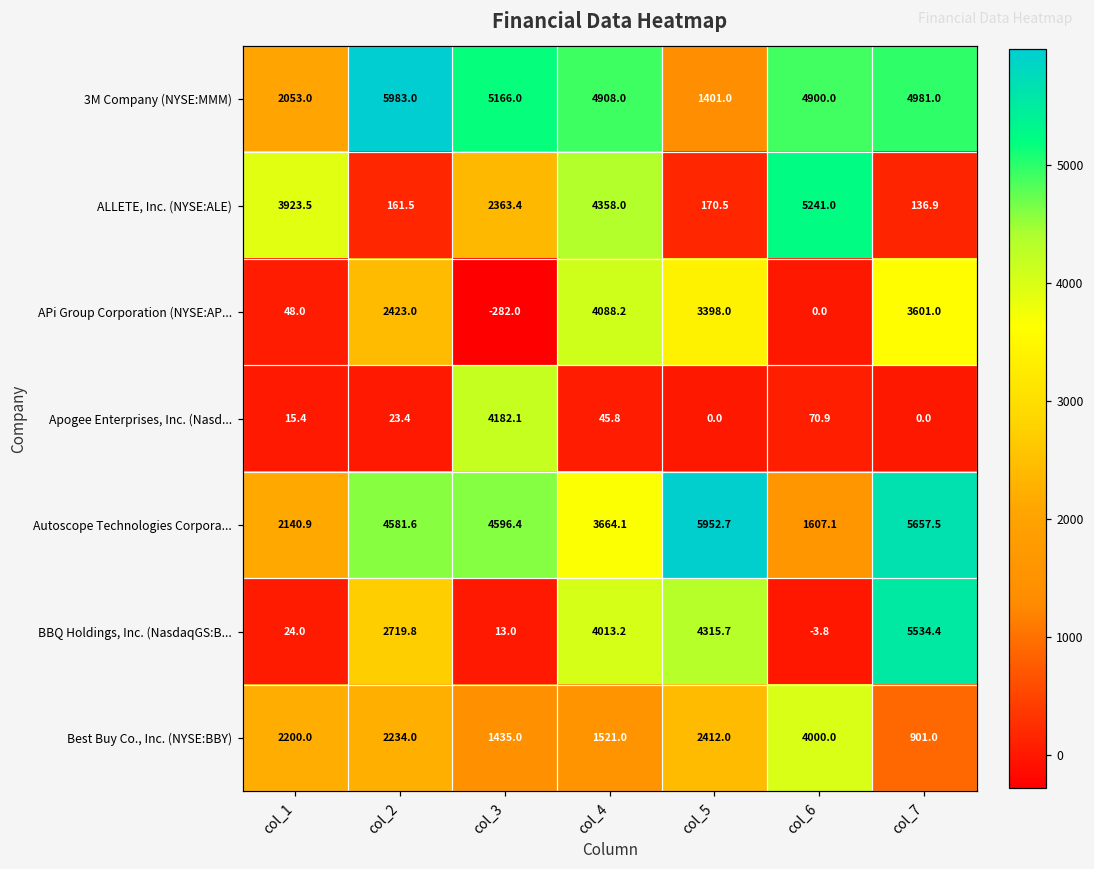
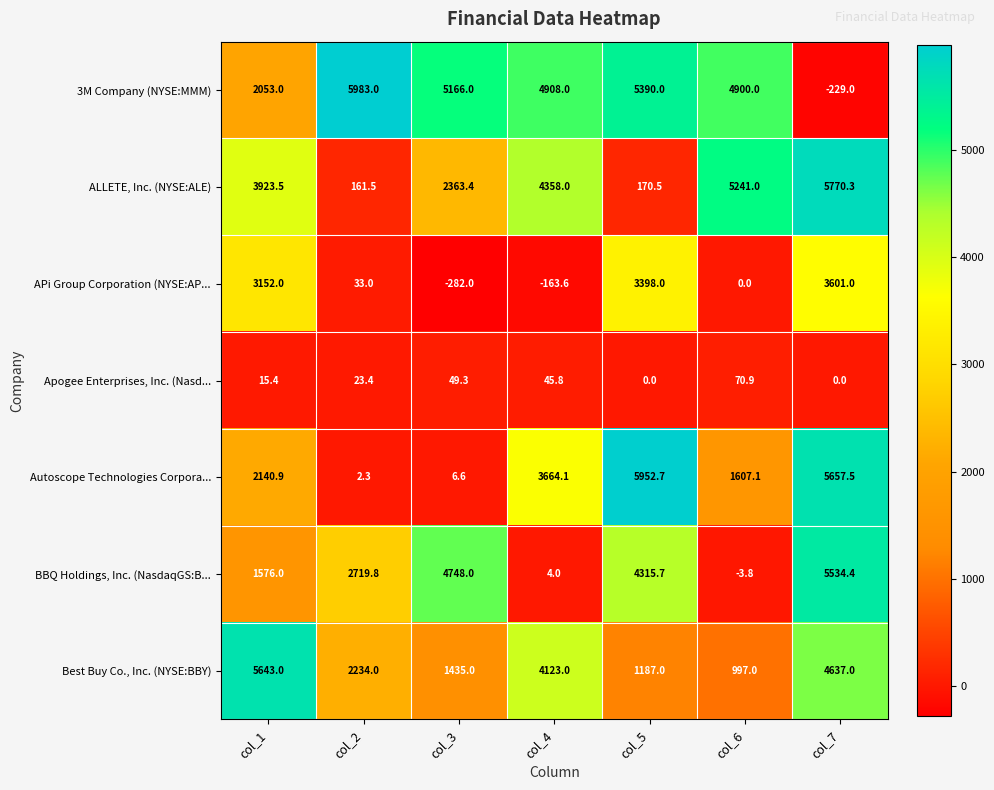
3M Company (NYSE:MMM), col_5: 1401.0 -> 5390.0
3M Company (NYSE:MMM), col_7: 4981.0 -> -229.0
ALLETE, Inc. (NYSE:ALE), col_7: 136.9 -> 5770.3
APi Group Corporation (NYSE:AP..., col_1: 48.0 -> 3152.0
APi Group Corporation (NYSE:AP..., col_2: 2423.0 -> 33.0
APi Group Corporation (NYSE:AP..., col_4: 4088.2 -> -163.6
Apogee Enterprises, Inc. (Nasd..., col_3: 4182.1 -> 49.3
Autoscope Technologies Corpora..., col_2: 4581.6 -> 2.3
Autoscope Technologies Corpora..., col_3: 4596.4 -> 6.6
BBQ Holdings, Inc. (NasdaqGS:B..., col_1: 24.0 -> 1576.0
BBQ Holdings, Inc. (NasdaqGS:B..., col_3: 13.0 -> 4748.0
BBQ Holdings, Inc. (NasdaqGS:B..., col_4: 4013.2 -> 4.0
Best Buy Co., Inc. (NYSE:BBY), col_1: 2200.0 -> 5643.0
Best Buy Co., Inc. (NYSE:BBY), col_4: 1521.0 -> 4123.0
Best Buy Co., Inc. (NYSE:BBY), col_5: 2412.0 -> 1187.0
Best Buy Co., Inc. (NYSE:BBY), col_6: 4000.0 -> 997.0
Best Buy Co., Inc. (NYSE:BBY), col_7: 901.0 -> 4637.0
